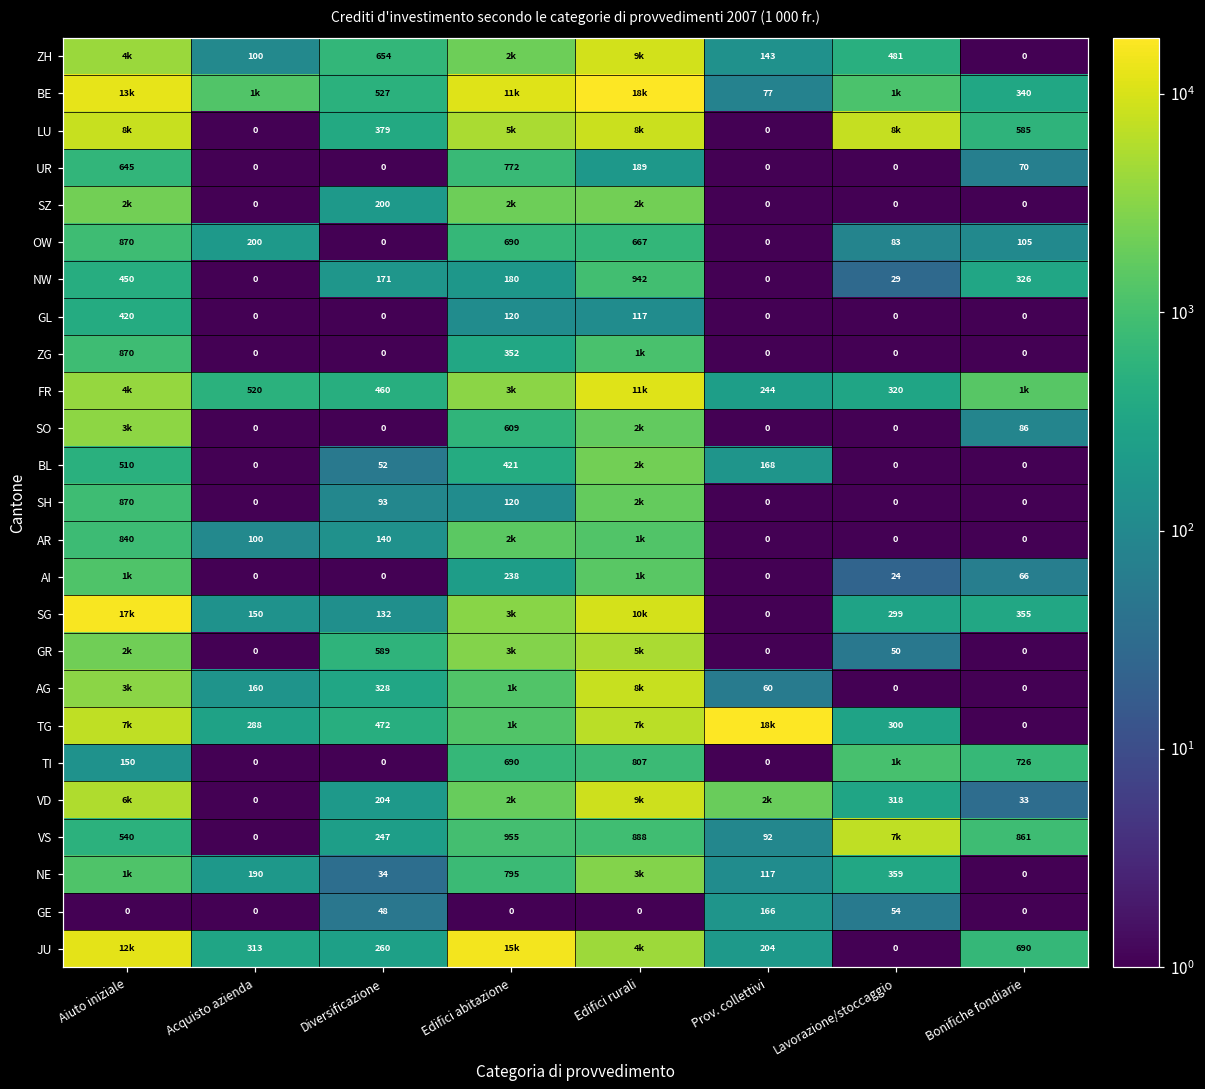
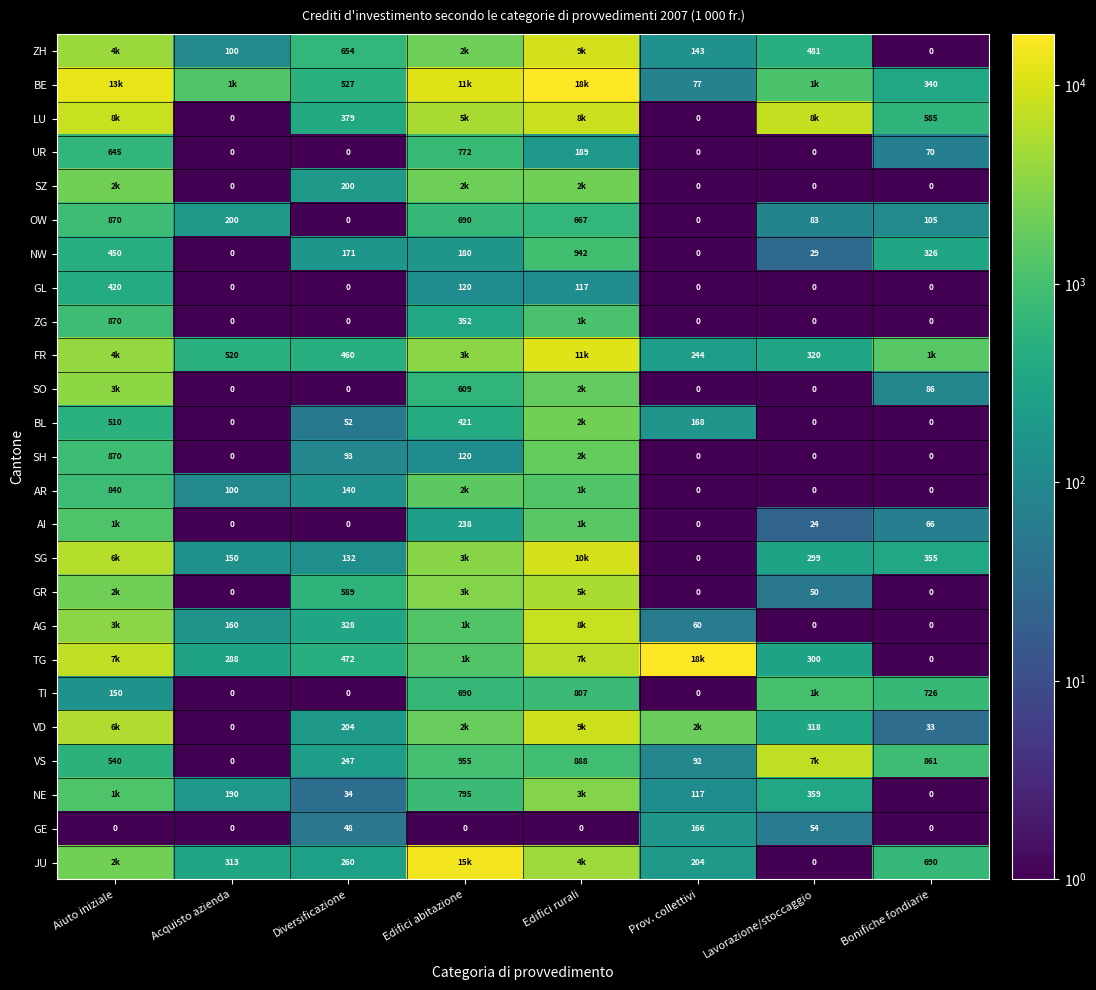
SG, Aiuto iniziale: 17k -> 6k
JU, Aiuto iniziale: 12k -> 2k
